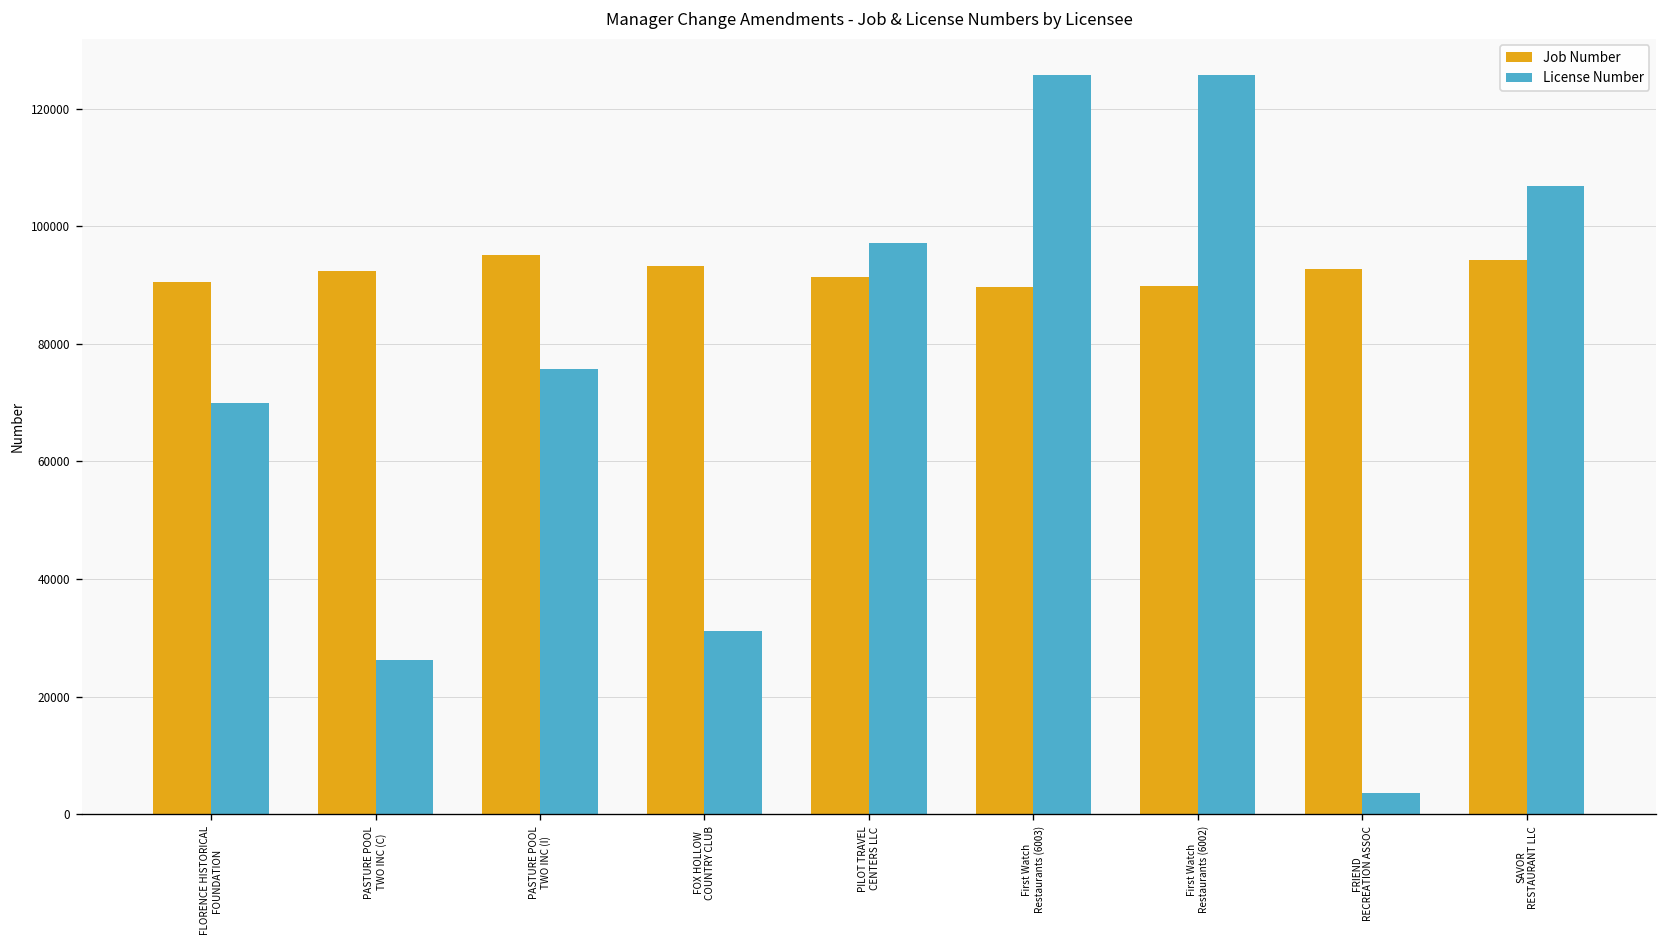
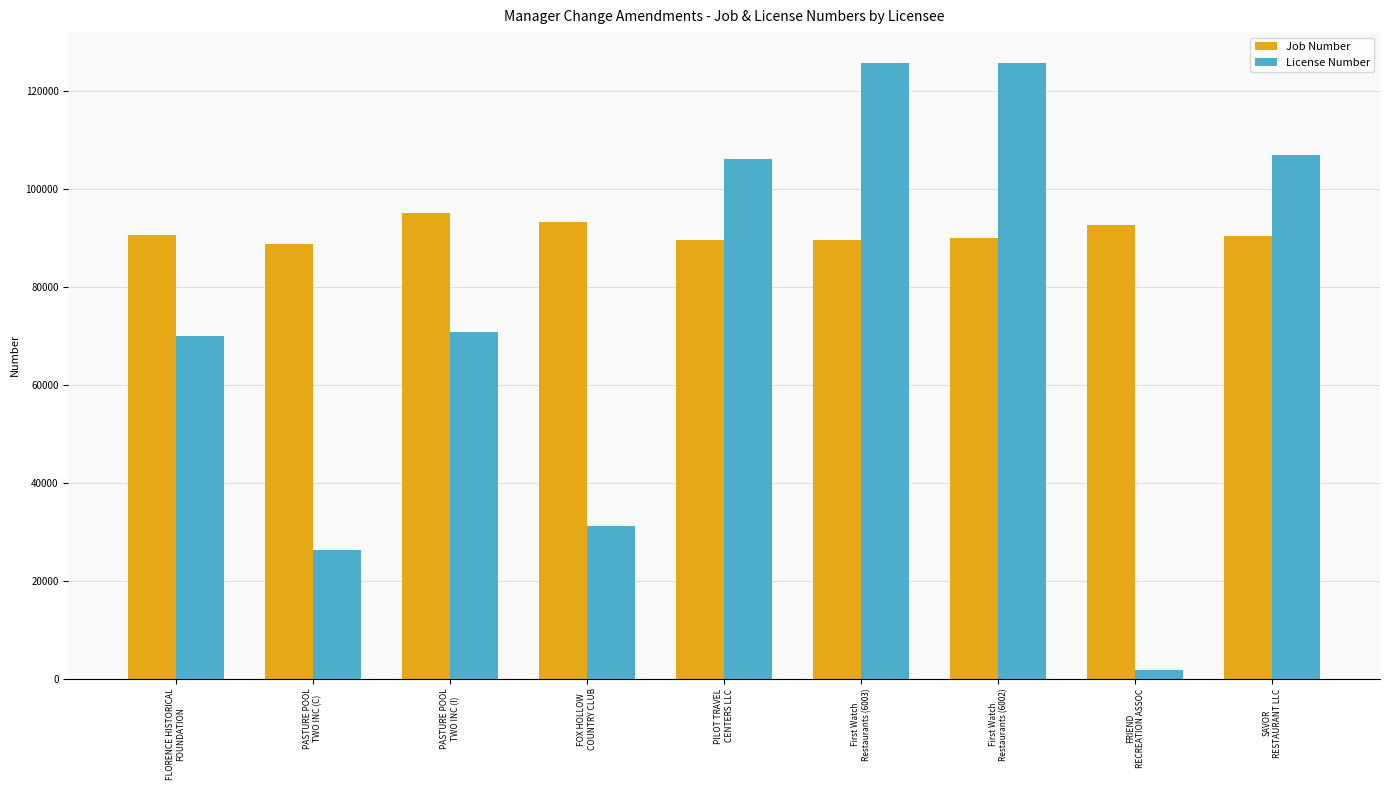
Job Number, PASTURE POOL TWO INC (C): 92000 -> 89000
License Number, PASTURE POOL TWO INC (I): 76000 -> 71000
Job Number, PILOT TRAVEL CENTERS LLC: 91000 -> 90000
License Number, PILOT TRAVEL CENTERS LLC: 97000 -> 106000
License Number, FRIEND RECREATION ASSOC: 4000 -> 2000
Job Number, SAVOR RESTAURANT LLC: 94000 -> 90000
